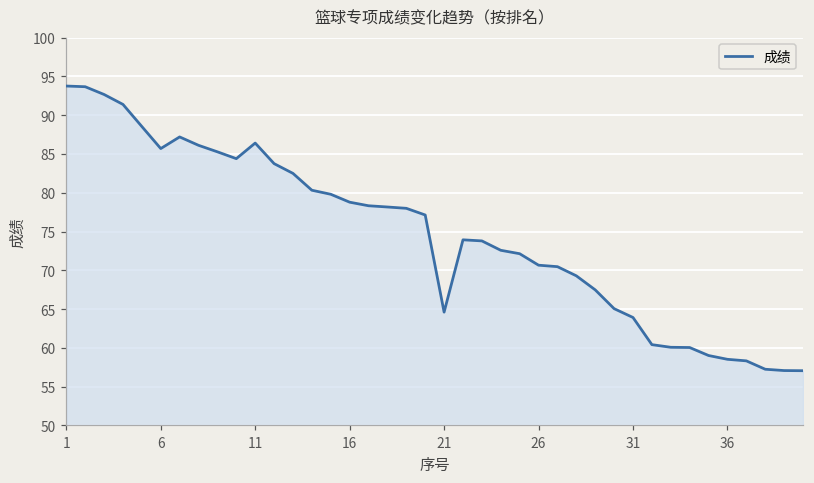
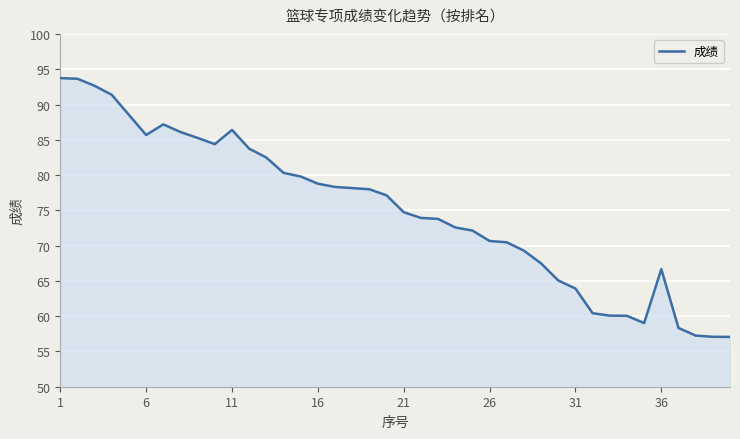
21: 65 -> 75
36: 59 -> 67
